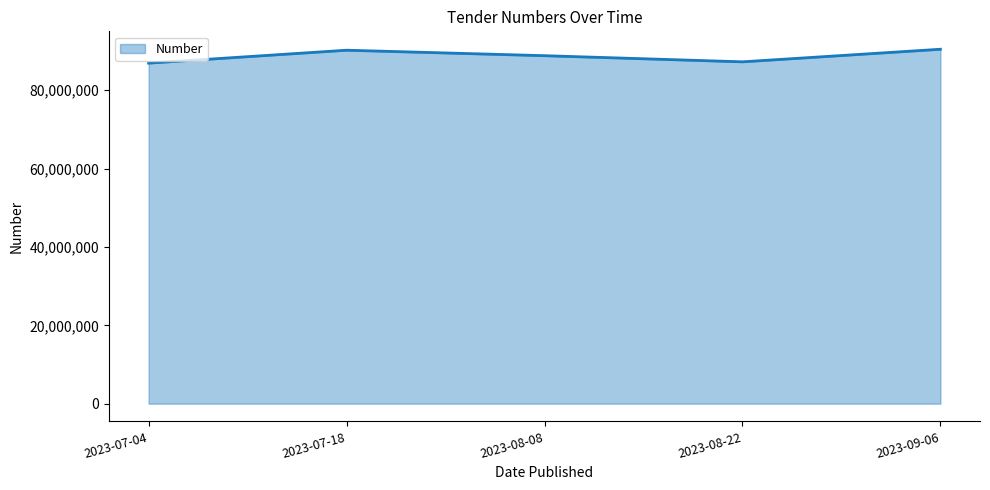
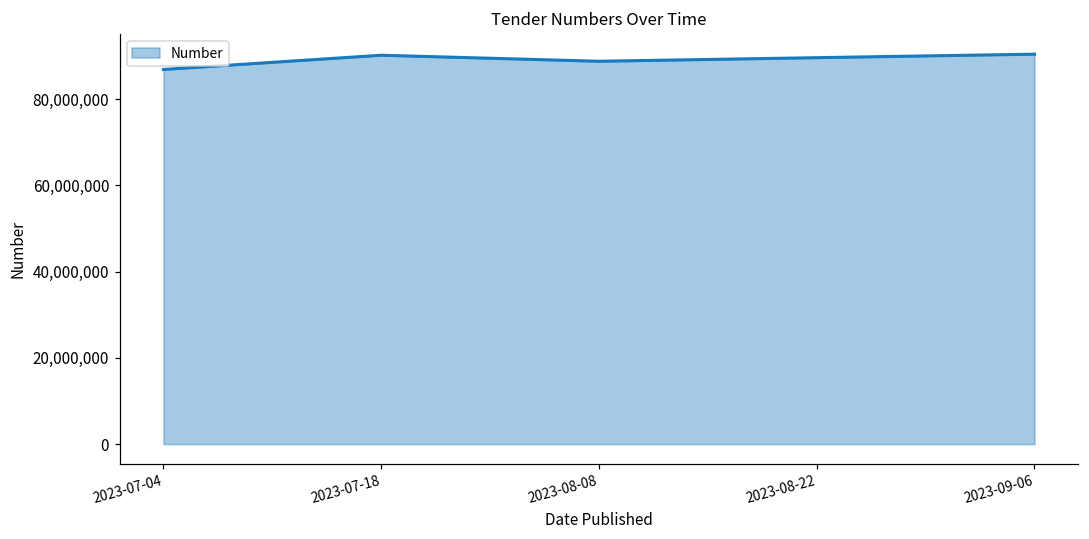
2023-08-22: 87,000,000 -> 90,000,000
